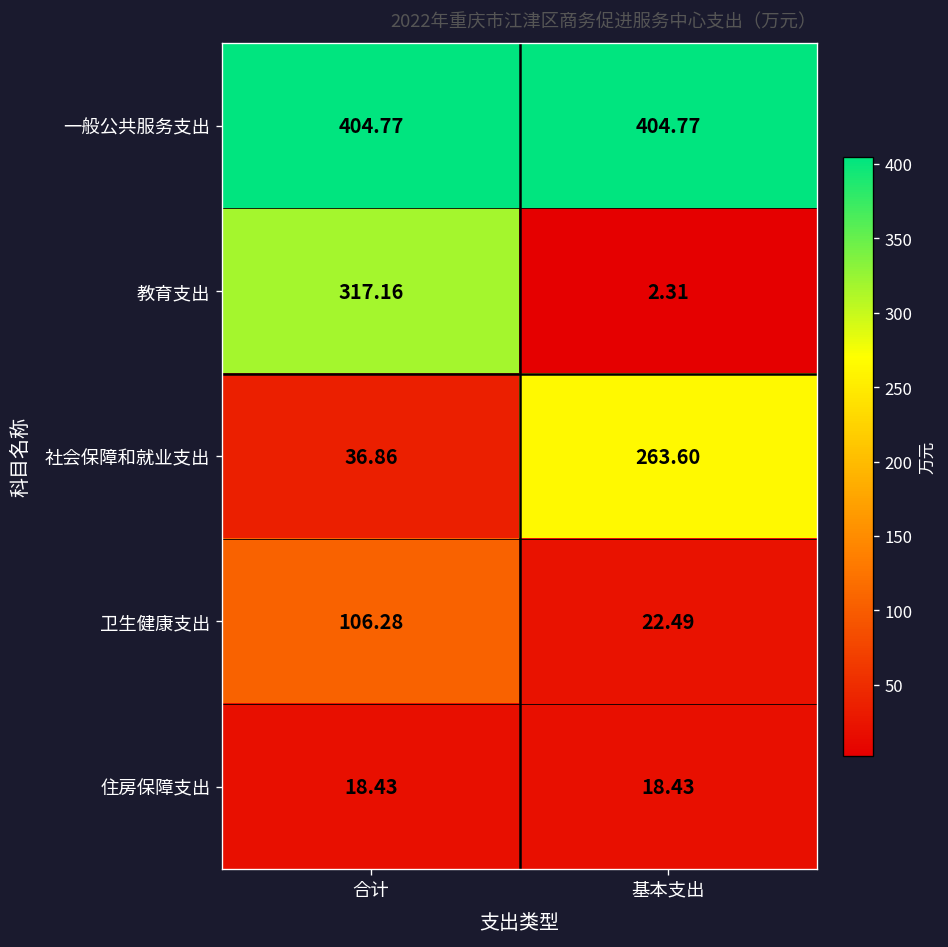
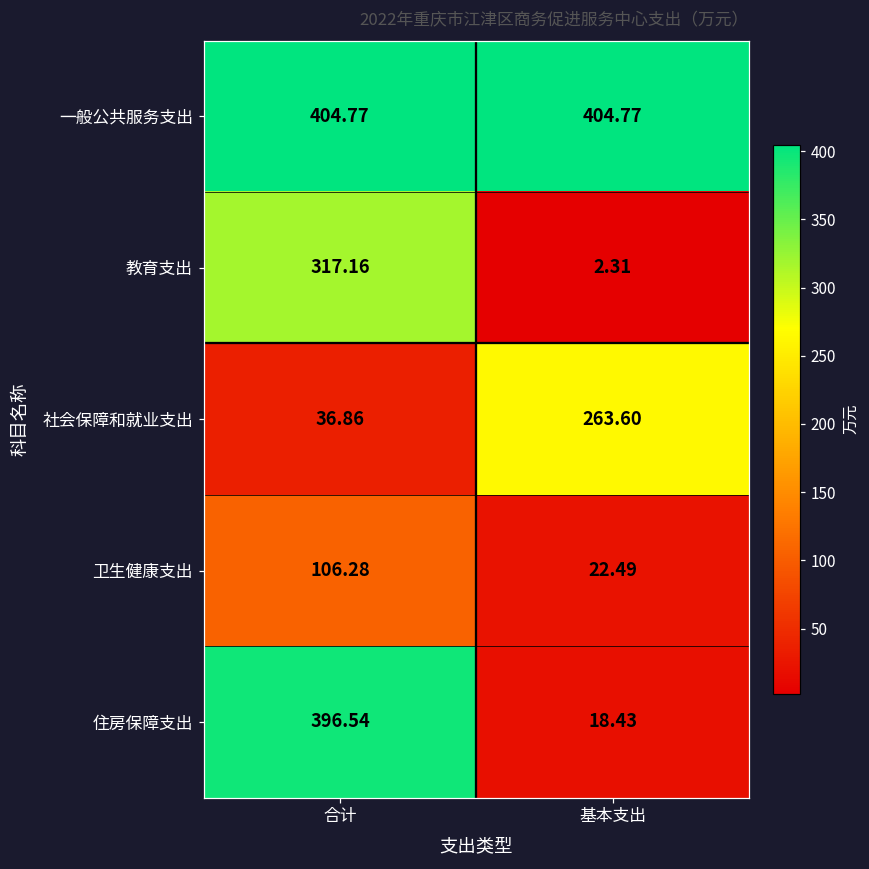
住房保障支出, 合计: 18.43 -> 396.54
